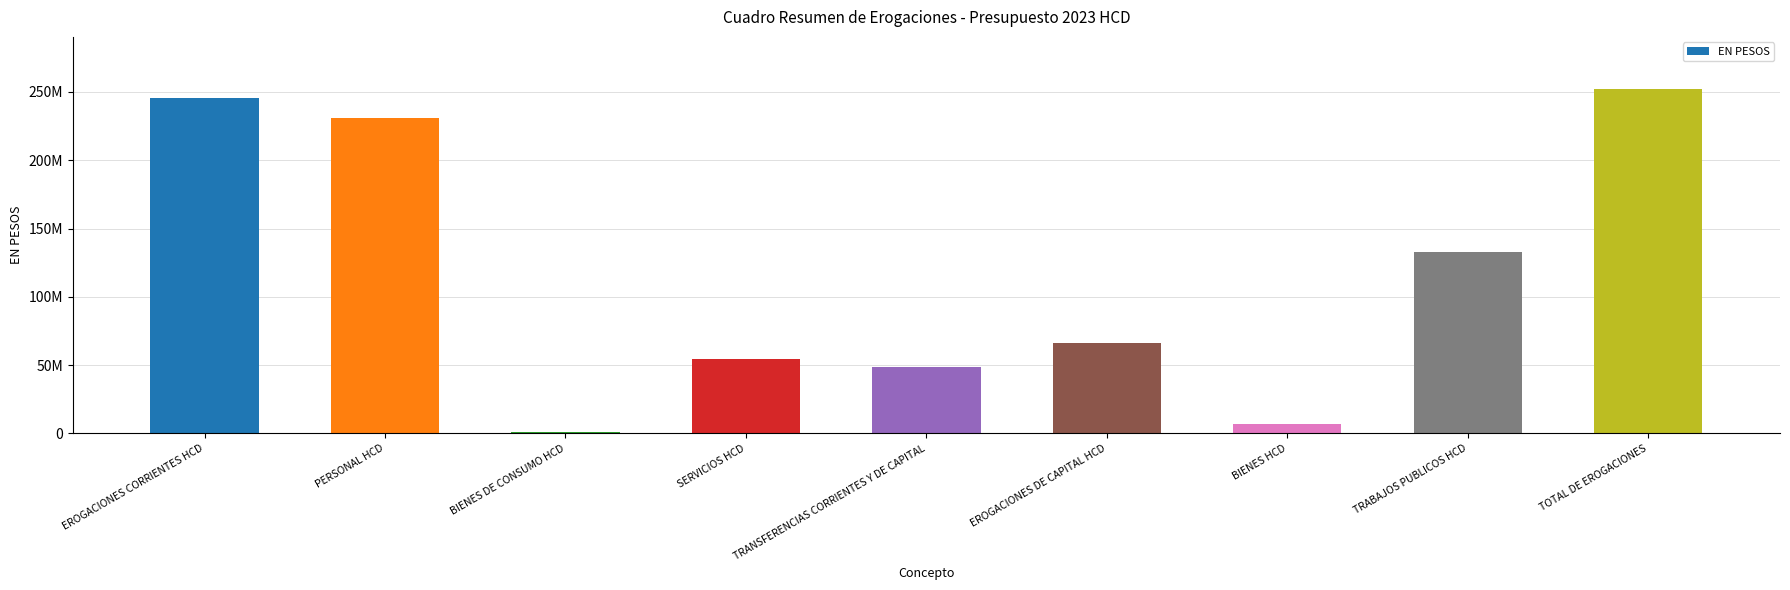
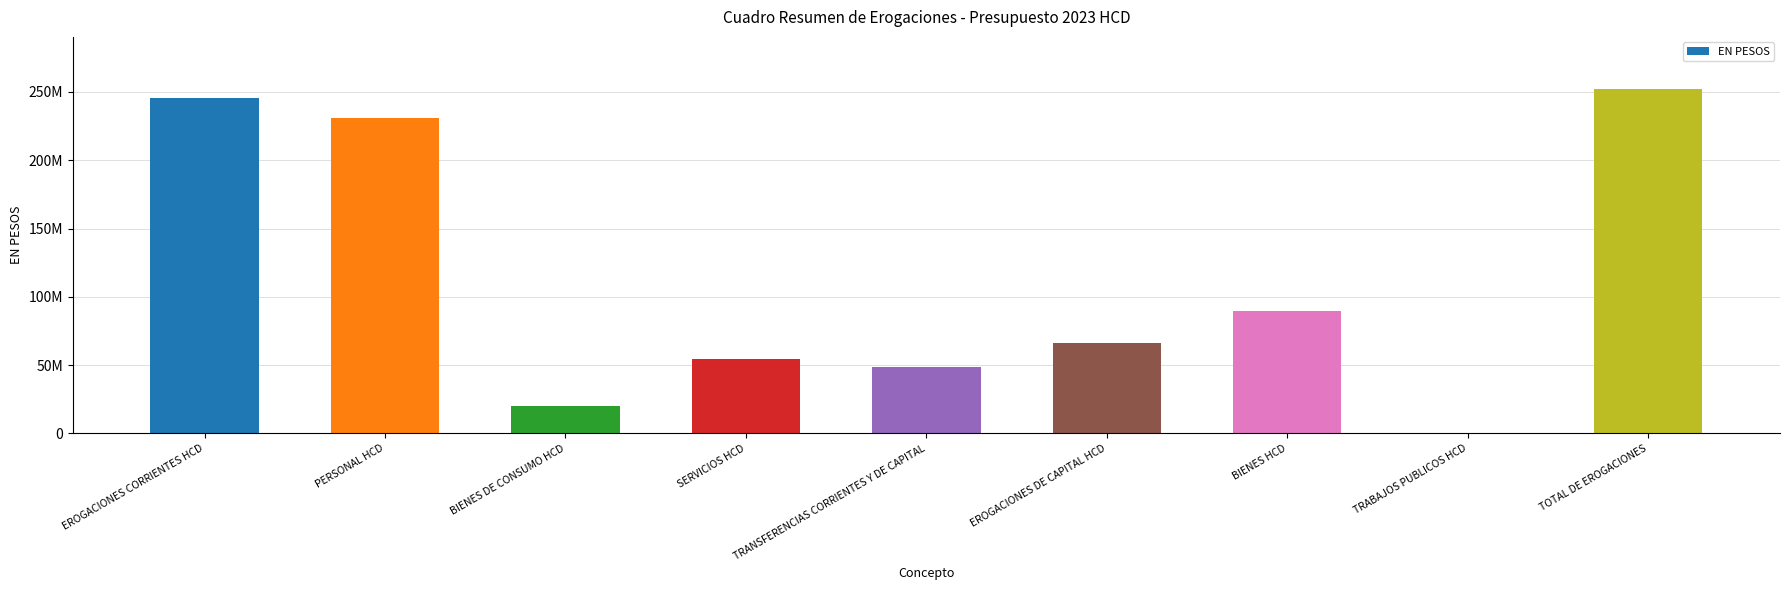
BIENES DE CONSUMO HCD: 1000000 -> 20000000
BIENES HCD: 7000000 -> 90000000
TRABAJOS PUBLICOS HCD: 133000000 -> 0
